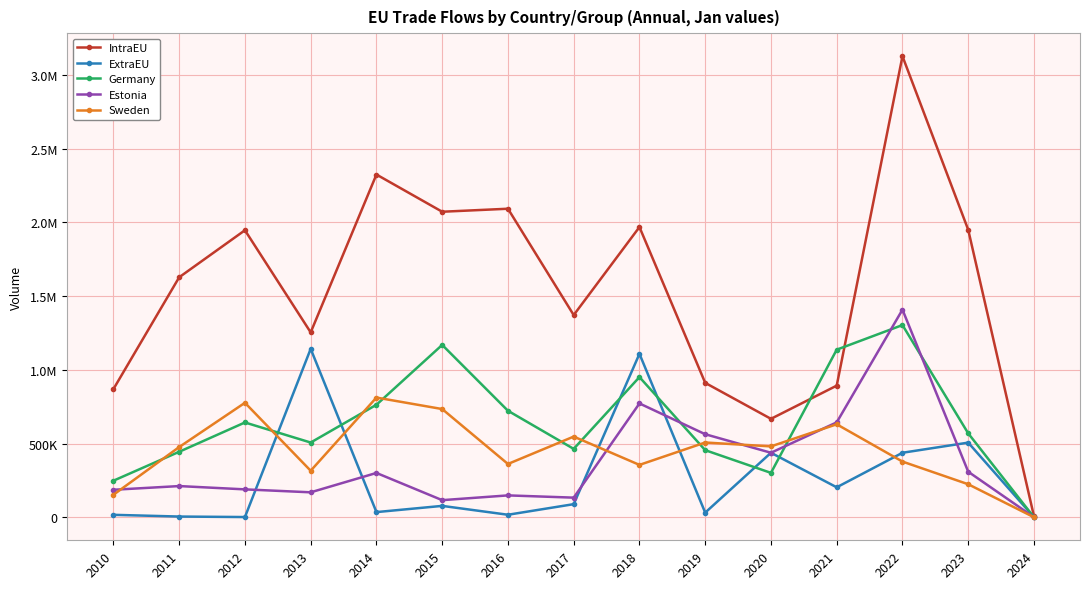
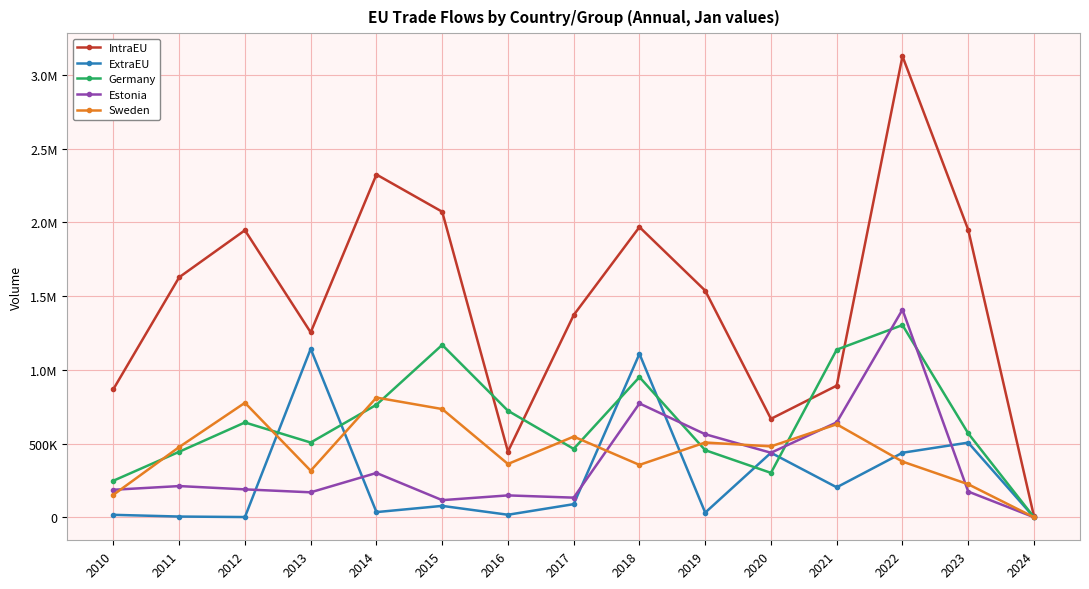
IntraEU, 2016: 2090000 -> 450000
IntraEU, 2019: 910000 -> 1540000
Estonia, 2023: 310000 -> 170000
